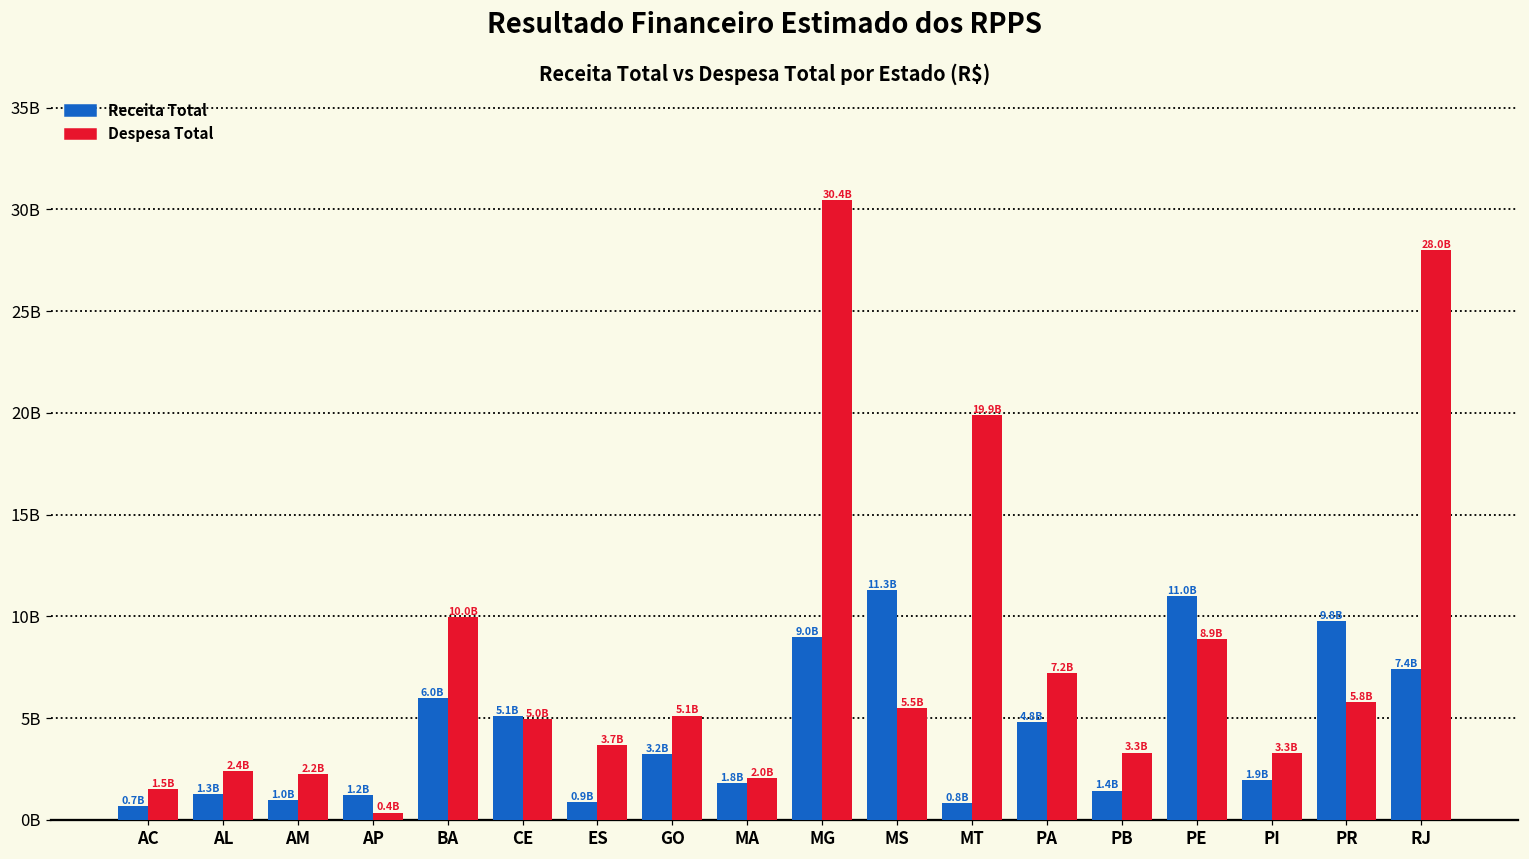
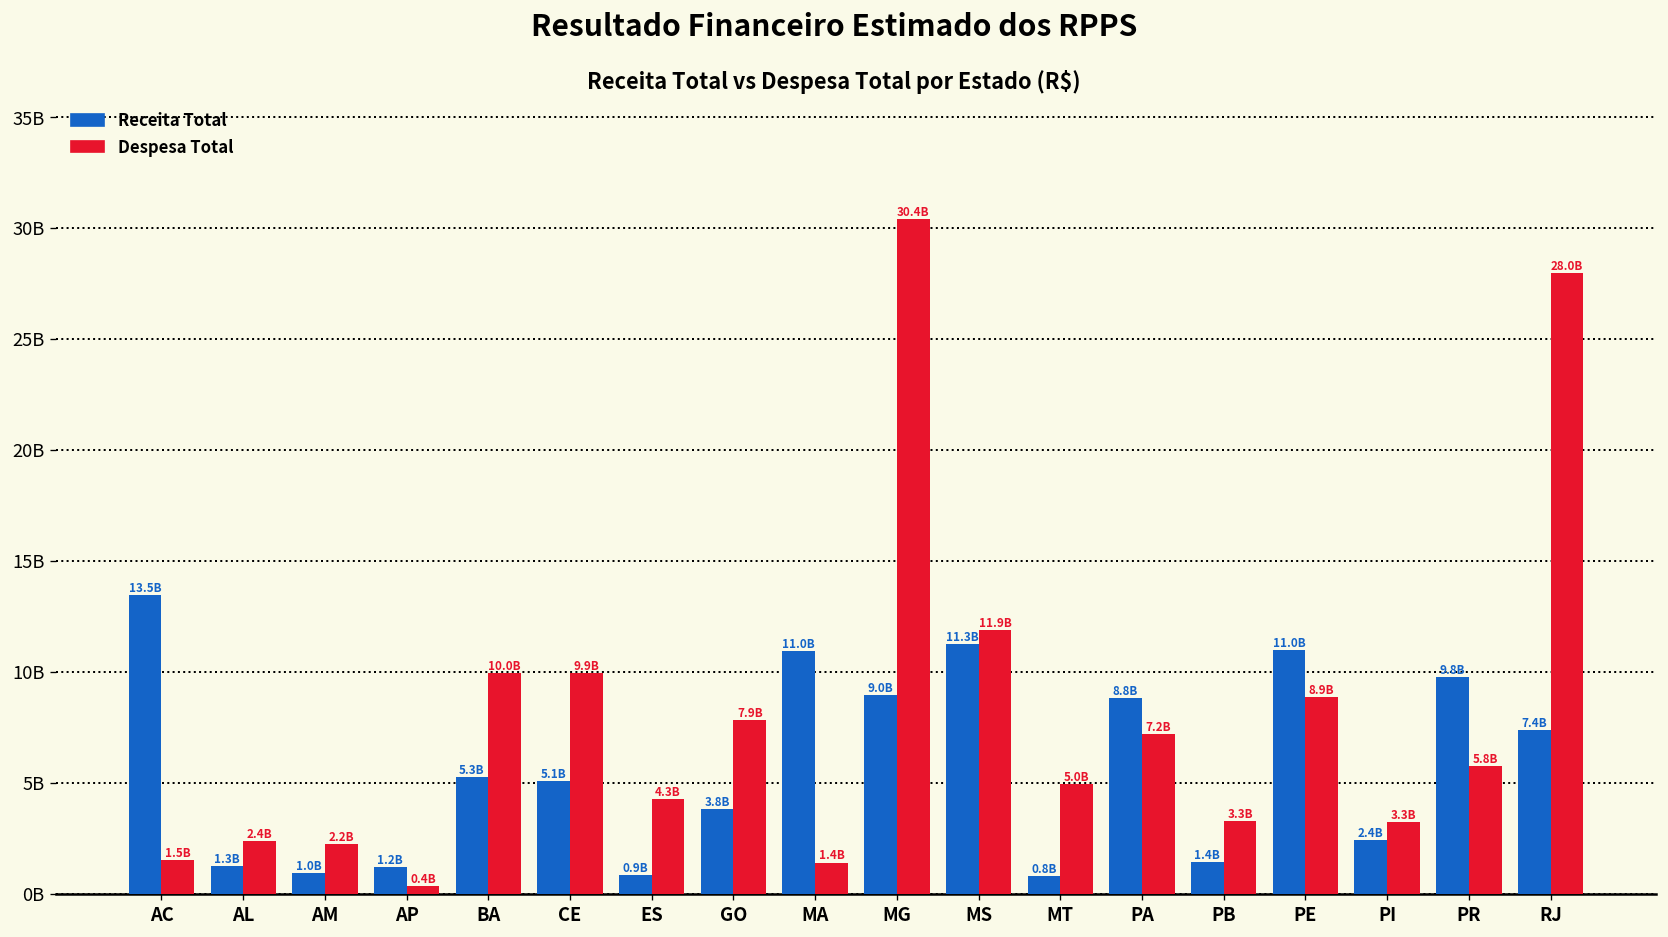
Receita Total, AC: 0.7B -> 13.5B
Receita Total, BA: 6.0B -> 5.3B
Despesa Total, CE: 5.0B -> 9.9B
Despesa Total, ES: 3.7B -> 4.3B
Receita Total, GO: 3.2B -> 3.8B
Despesa Total, GO: 5.1B -> 7.9B
Receita Total, MA: 1.8B -> 11.0B
Despesa Total, MA: 2.0B -> 1.4B
Despesa Total, MS: 5.5B -> 11.9B
Despesa Total, MT: 19.9B -> 5.0B
Receita Total, PA: 4.8B -> 8.8B
Receita Total, PI: 1.9B -> 2.4B
